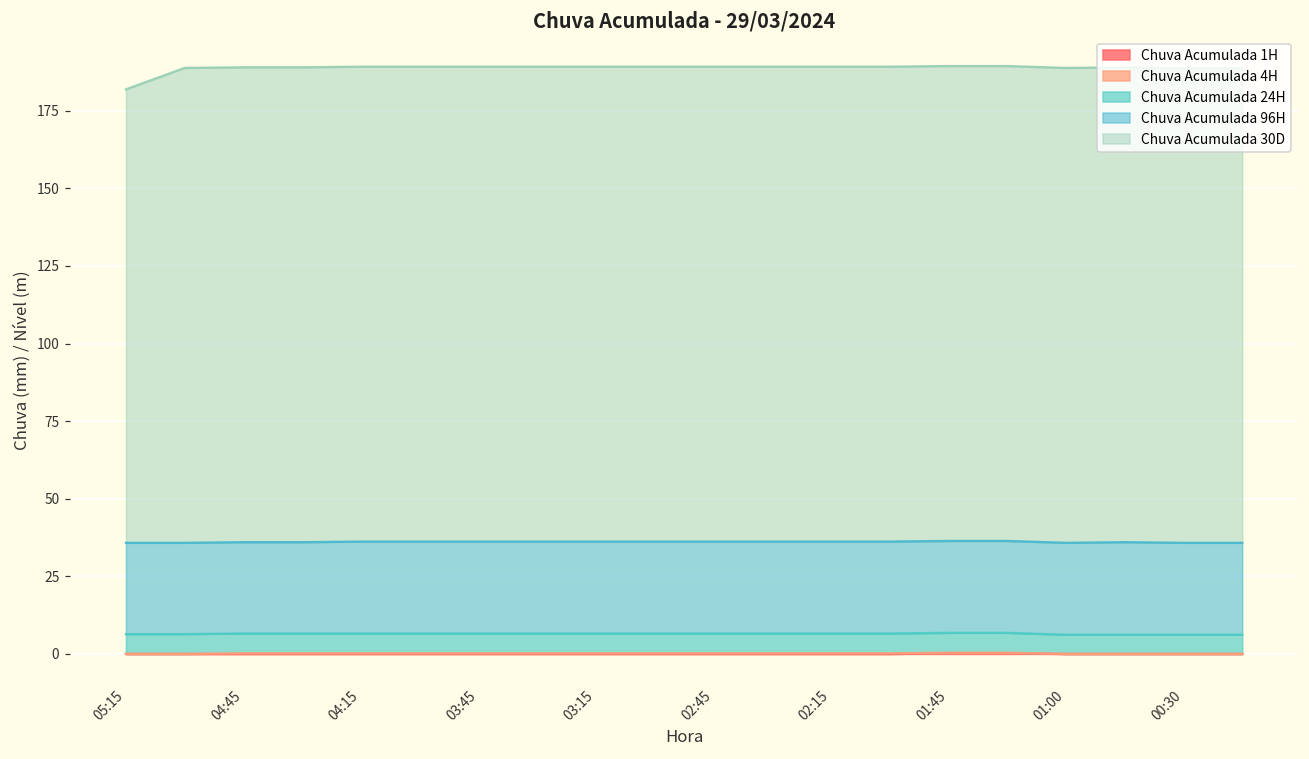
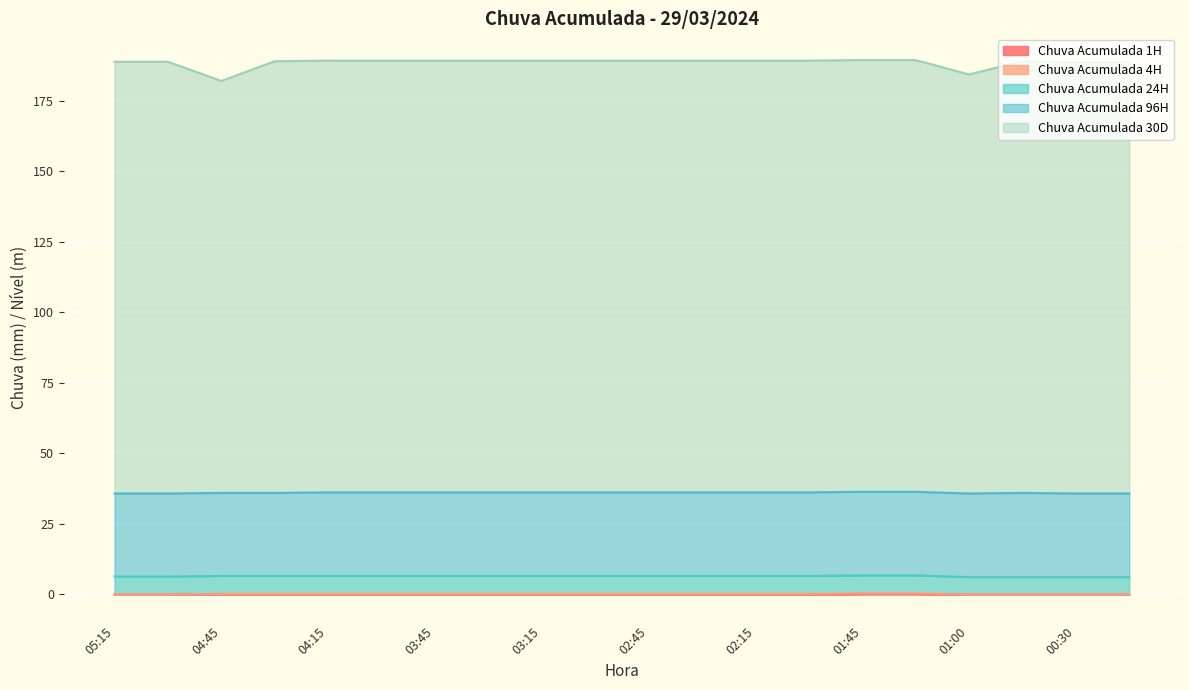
Chuva Acumulada 30D, 05:15: 146 -> 153
Chuva Acumulada 30D, 04:45: 153 -> 146
Chuva Acumulada 30D, 01:00: 153 -> 149
